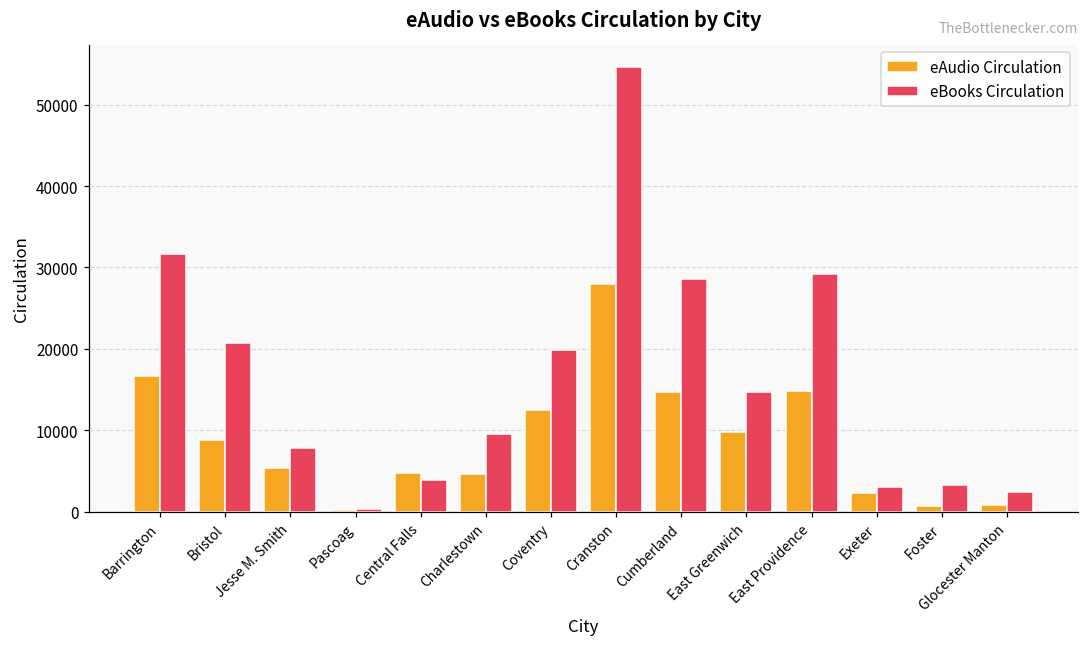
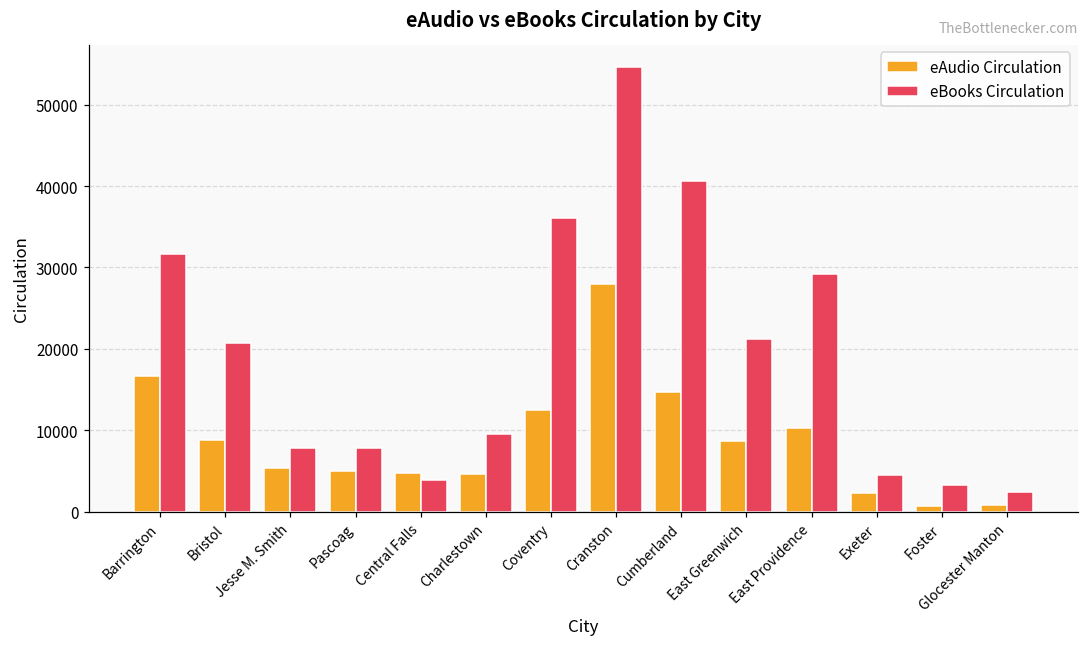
eAudio Circulation, Pascoag: 0 -> 5000
eBooks Circulation, Pascoag: 0 -> 8000
eBooks Circulation, Coventry: 20000 -> 36000
eBooks Circulation, Cumberland: 29000 -> 41000
eAudio Circulation, East Greenwich: 10000 -> 9000
eBooks Circulation, East Greenwich: 15000 -> 21000
eAudio Circulation, East Providence: 15000 -> 10000
eBooks Circulation, Exeter: 3000 -> 5000
